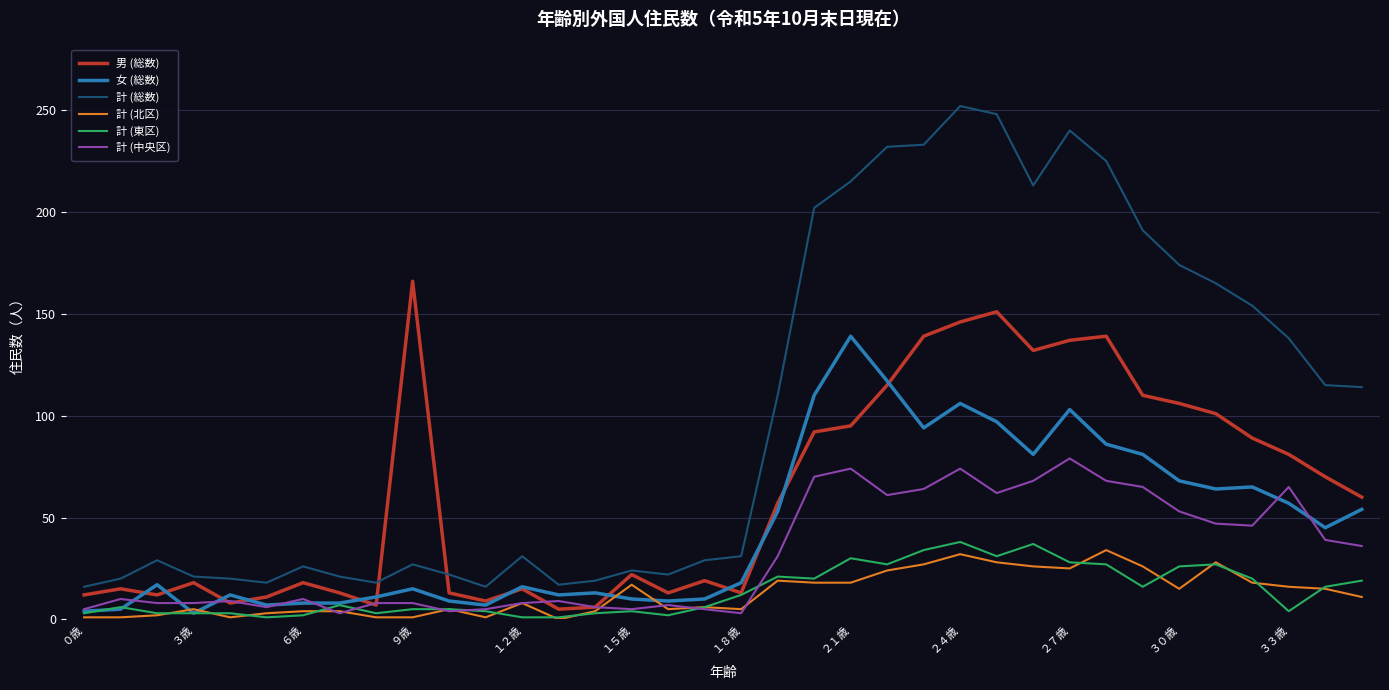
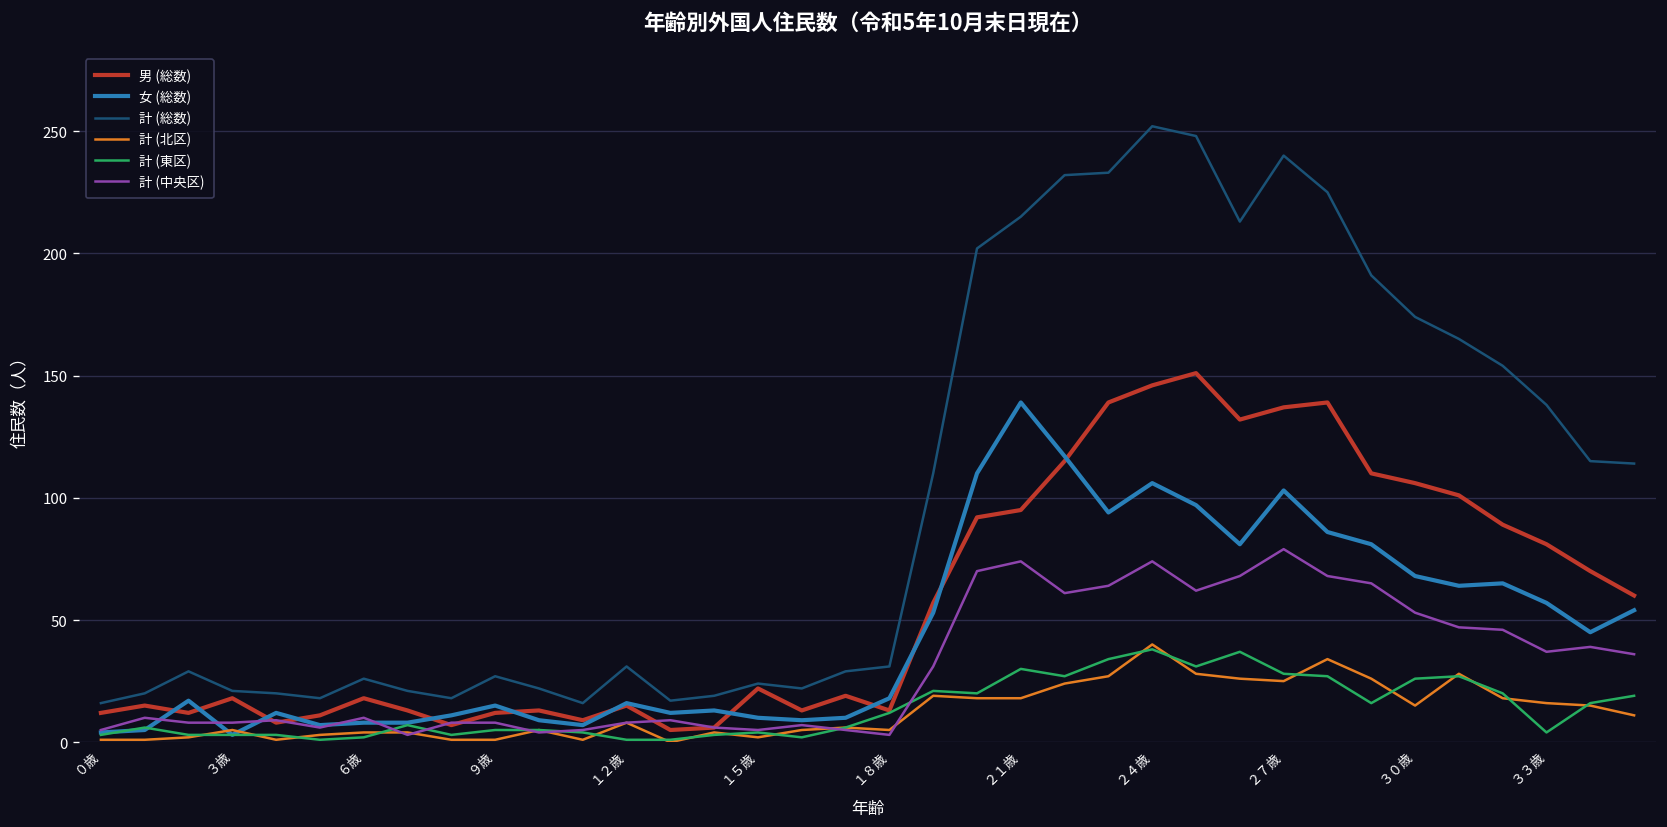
男 (総数), ９歳: 166 -> 12
計 (北区), １５歳: 17 -> 2
計 (北区), ２４歳: 32 -> 40
計 (中央区), ３３歳: 65 -> 37
